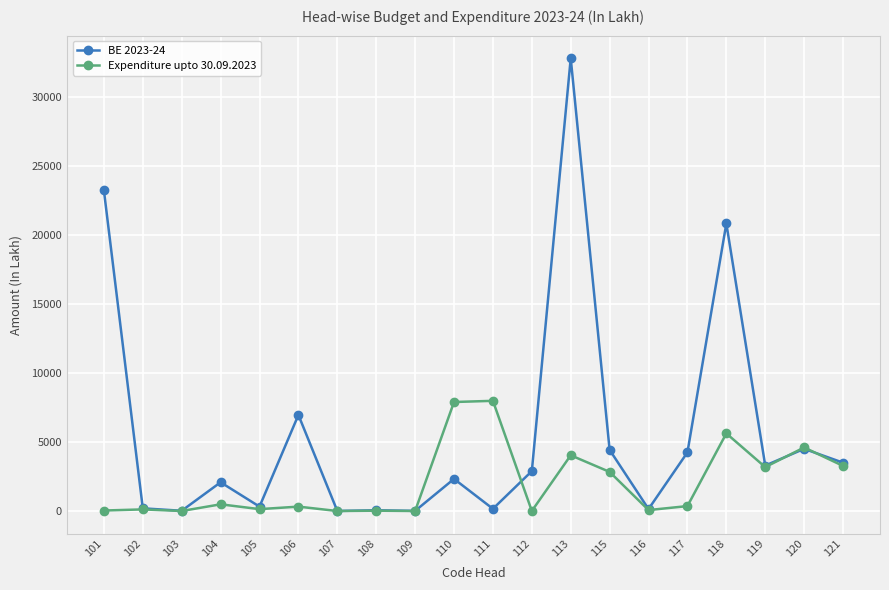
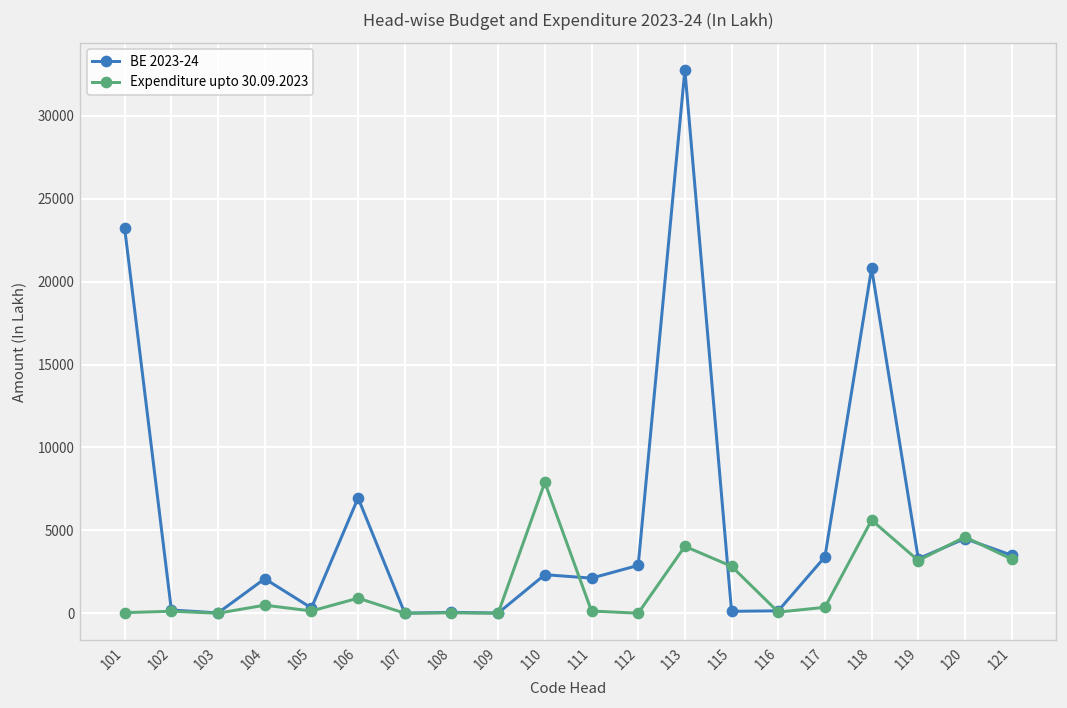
Expenditure upto 30.09.2023, 106: 300 -> 900
BE 2023-24, 111: 200 -> 2100
Expenditure upto 30.09.2023, 111: 8000 -> 100
BE 2023-24, 115: 4400 -> 100
BE 2023-24, 117: 4200 -> 3400
